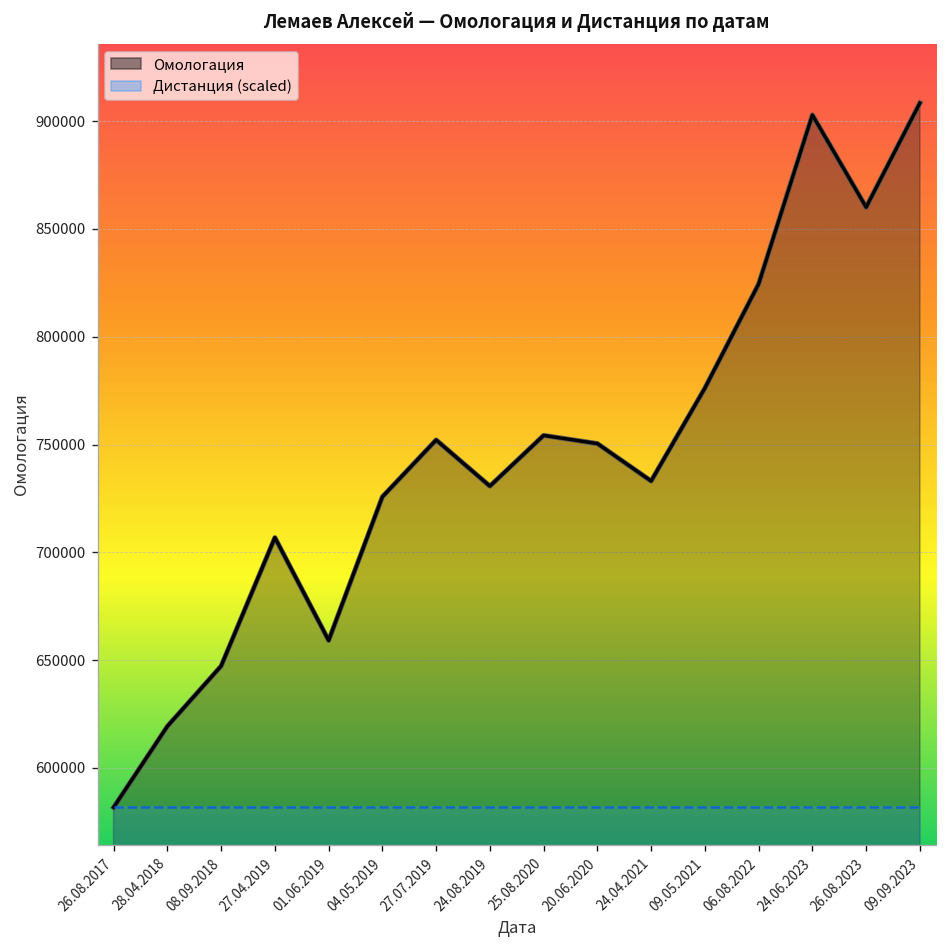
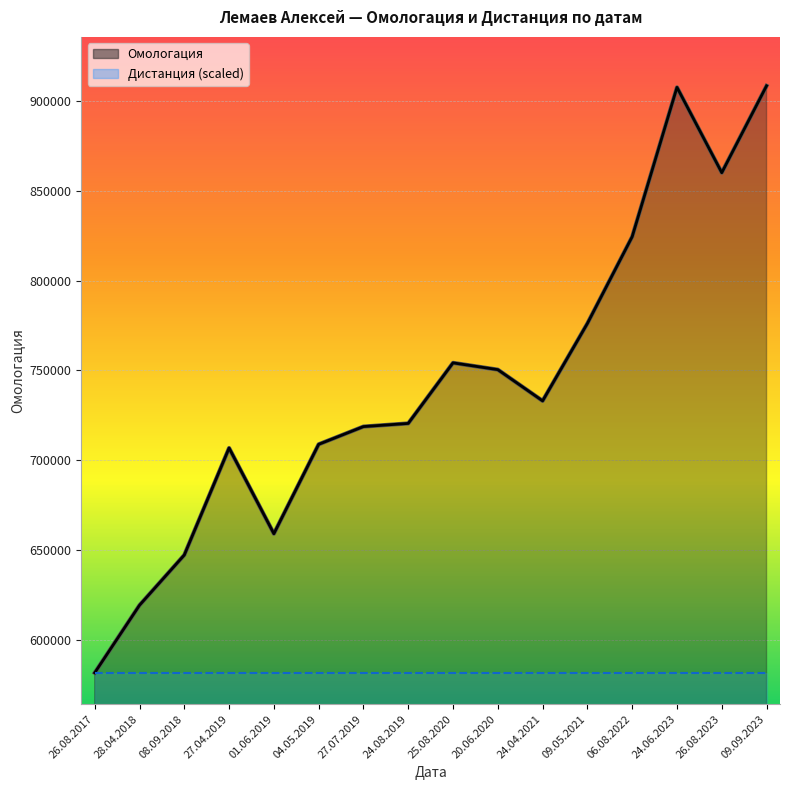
Омологация, 04.05.2019: 726000 -> 709000
Омологация, 27.07.2019: 752000 -> 719000
Омологация, 24.08.2019: 731000 -> 720000
Омологация, 24.06.2023: 903000 -> 908000
